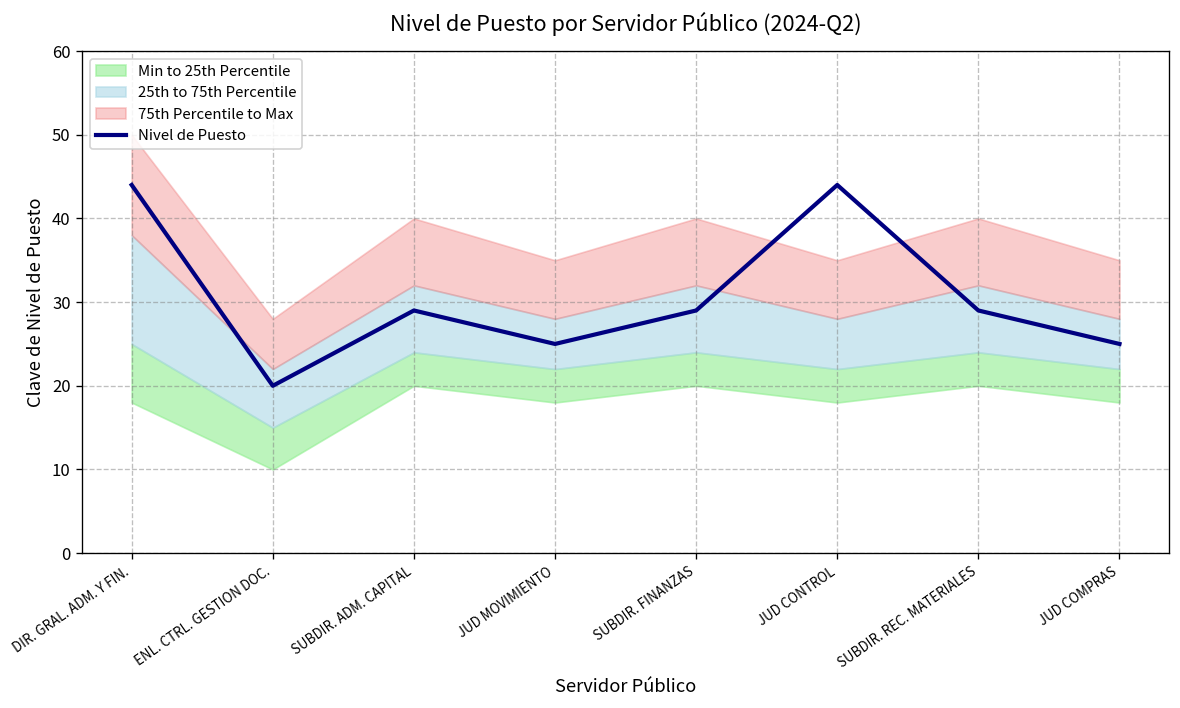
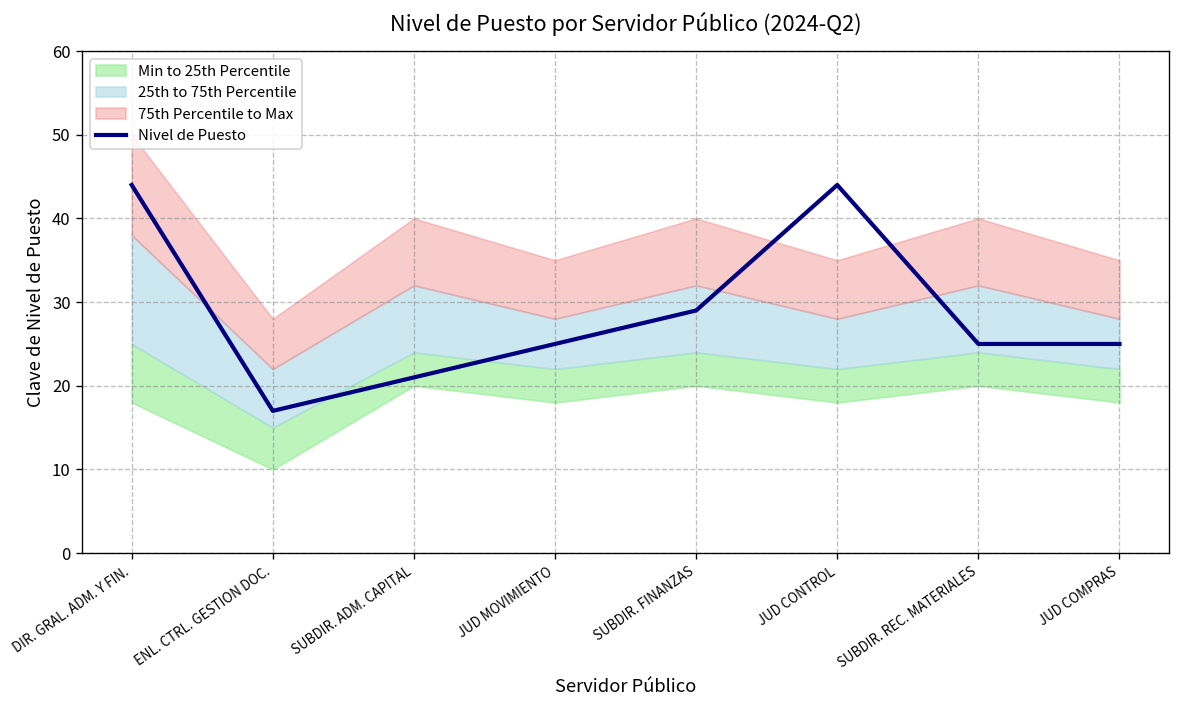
Nivel de Puesto, ENL. CTRL. GESTION DOC.: 20 -> 17
Nivel de Puesto, SUBDIR. ADM. CAPITAL: 29 -> 21
Nivel de Puesto, SUBDIR. REC. MATERIALES: 29 -> 25
